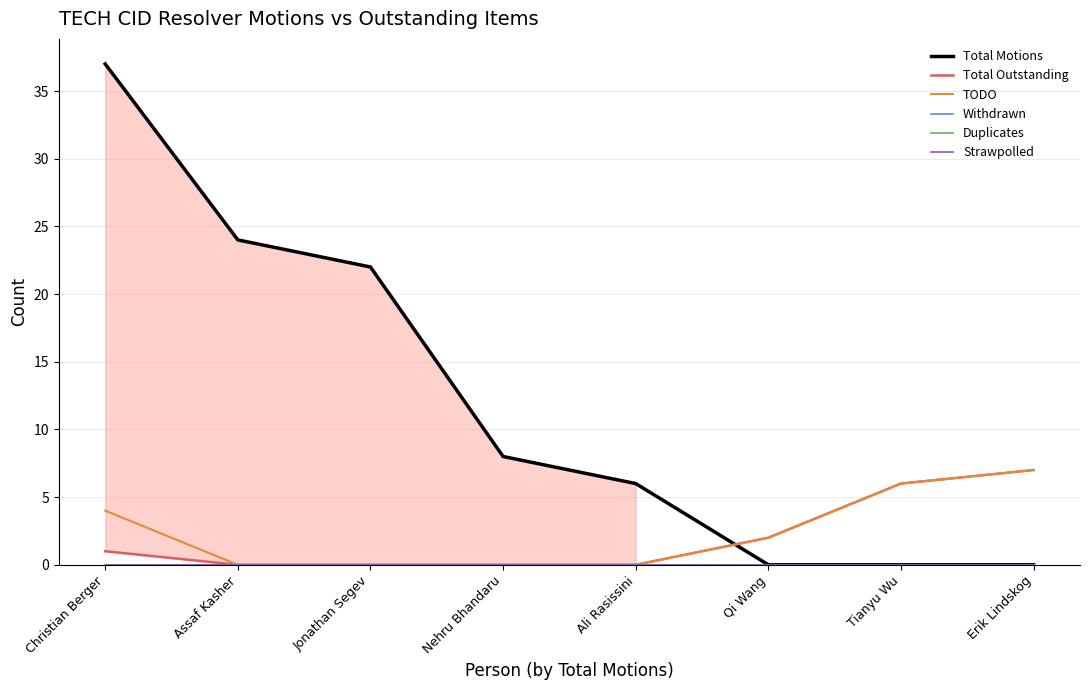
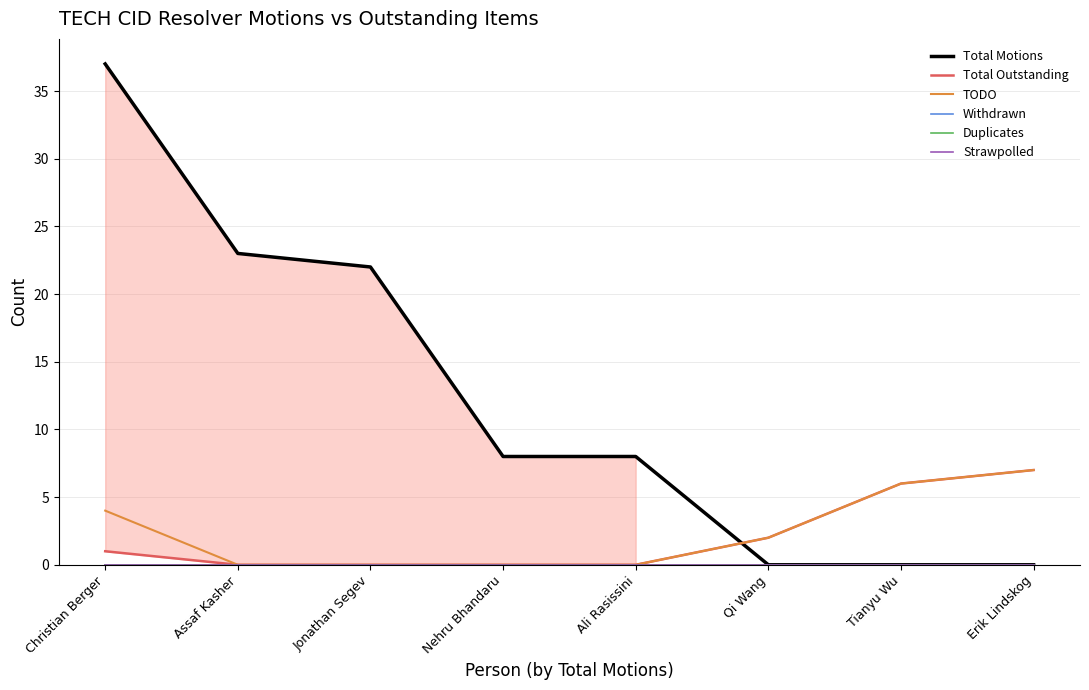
Total Motions, Assaf Kasher: 24 -> 23
Total Motions, Ali Rasissini: 6 -> 8
